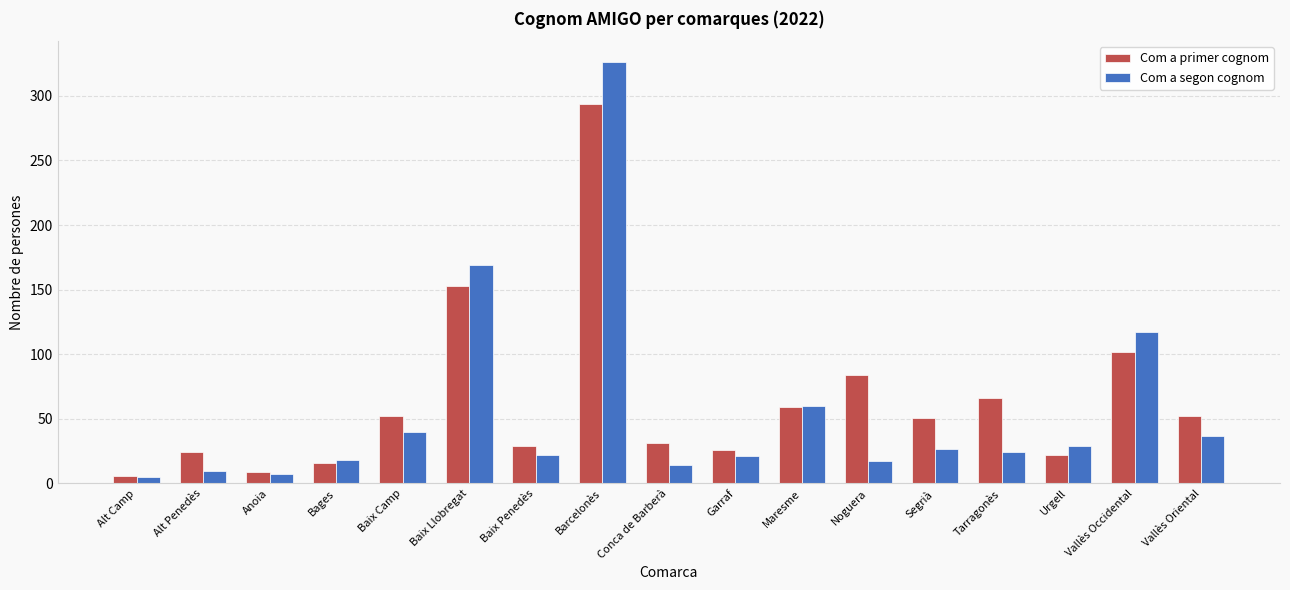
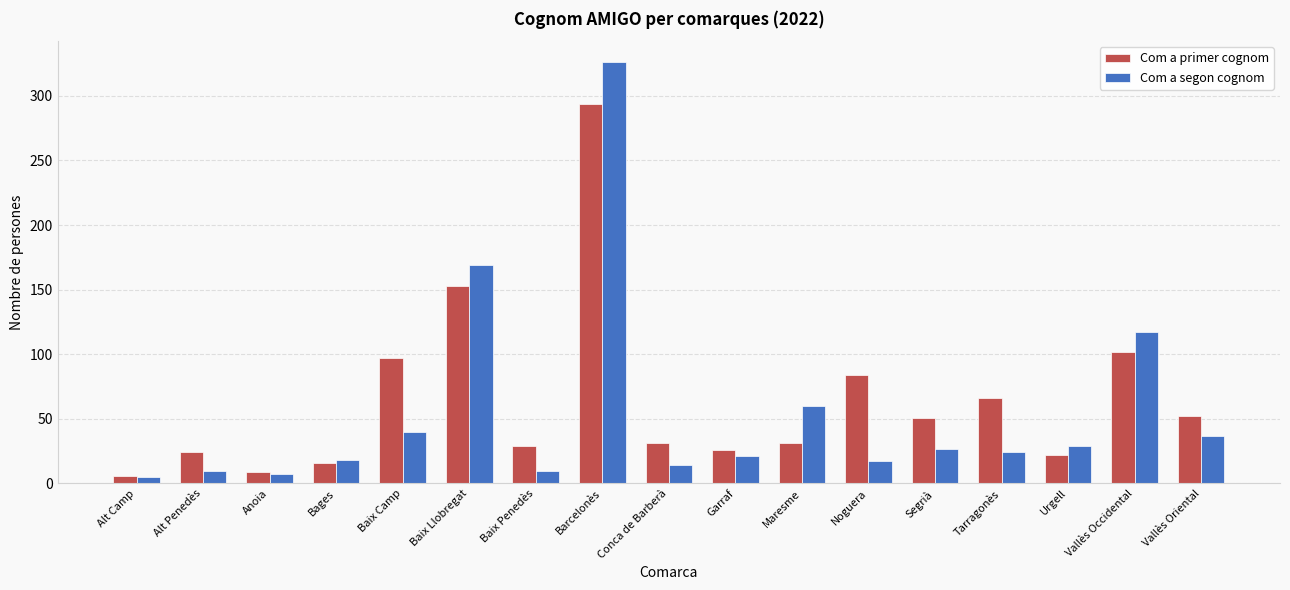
Com a primer cognom, Baix Camp: 52 -> 97
Com a segon cognom, Baix Penedès: 22 -> 10
Com a primer cognom, Maresme: 59 -> 31
